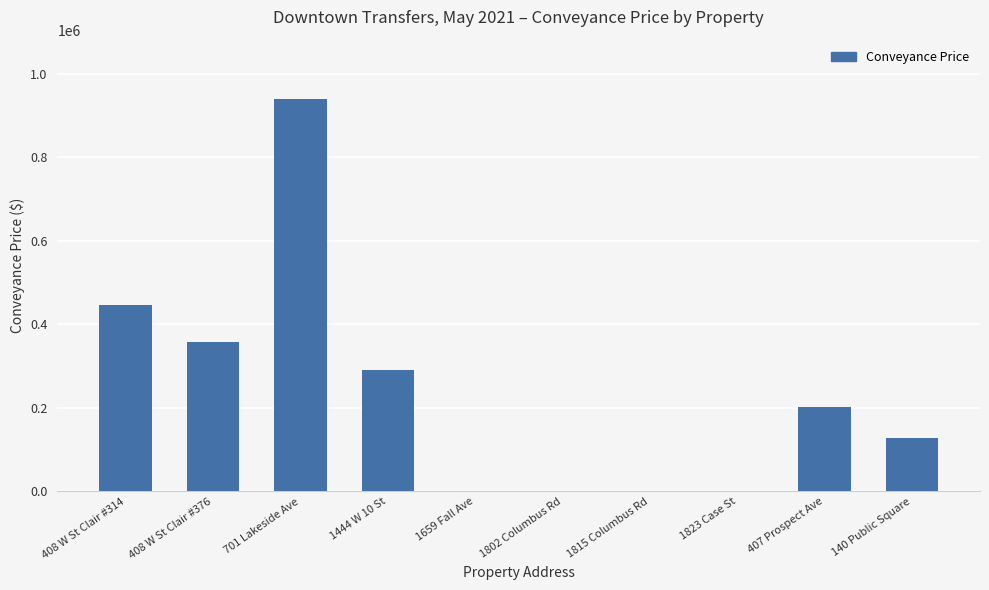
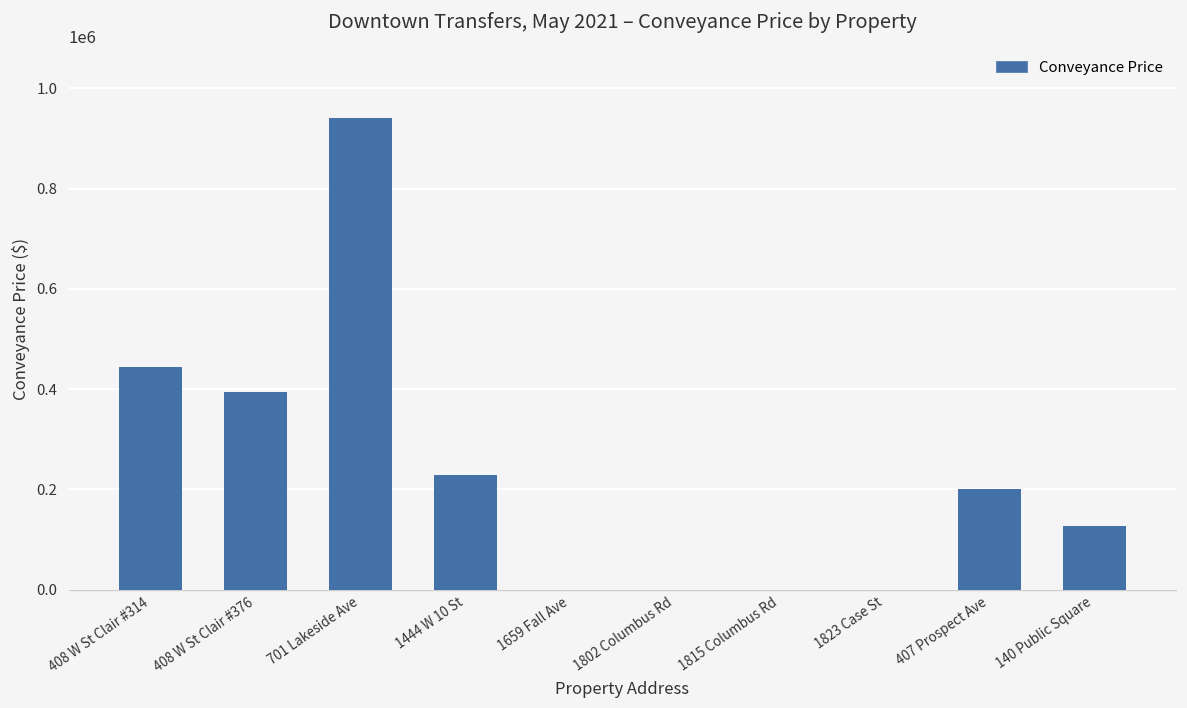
408 W St Clair #376: 360000 -> 400000
1444 W 10 St: 290000 -> 230000
